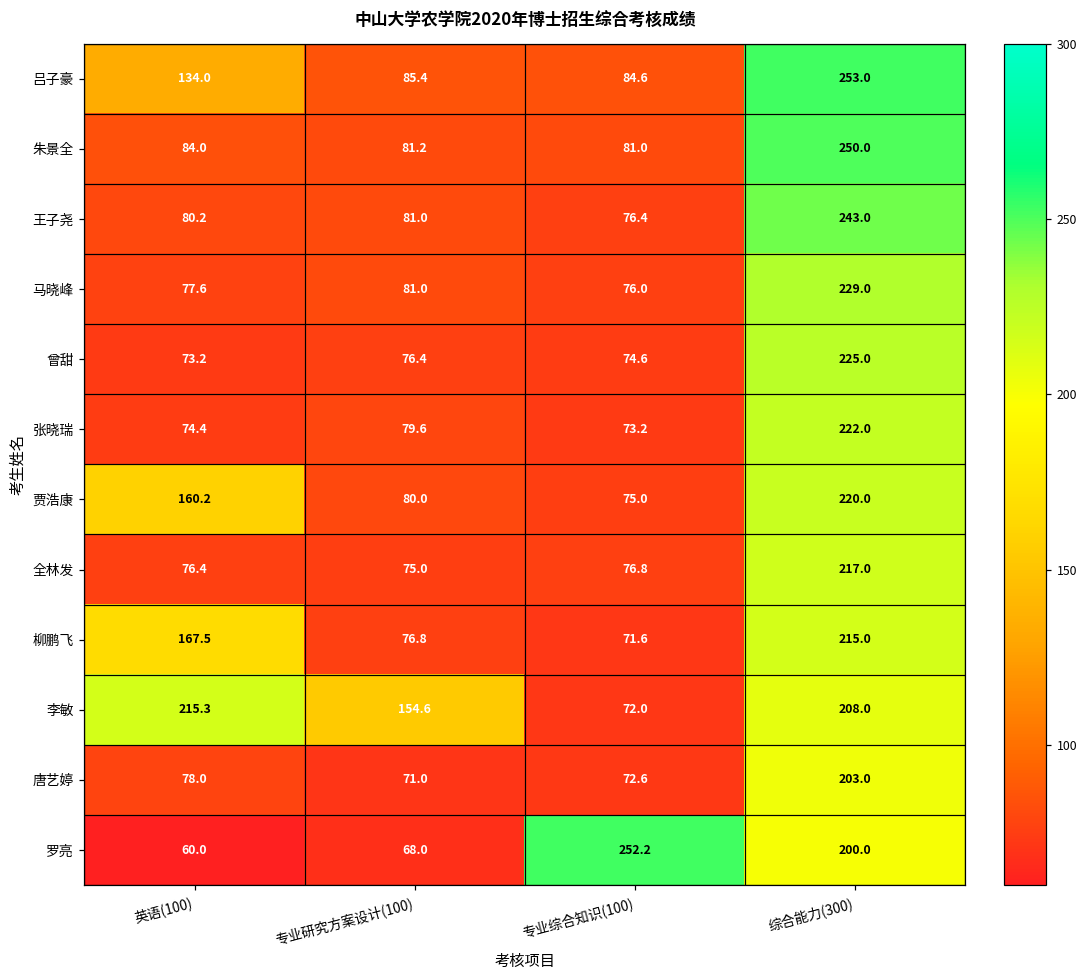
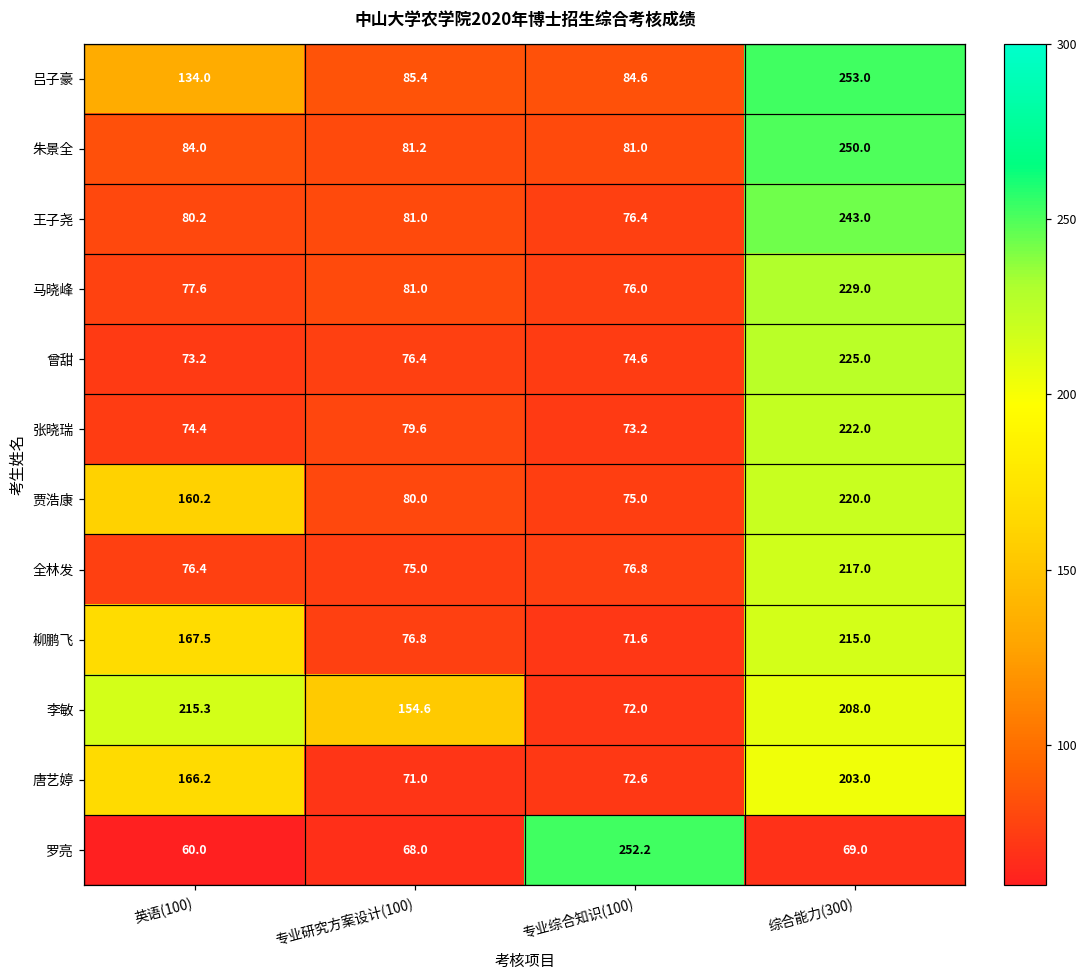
唐艺婷, 英语(100): 78.0 -> 166.2
罗亮, 综合能力(300): 200.0 -> 69.0
